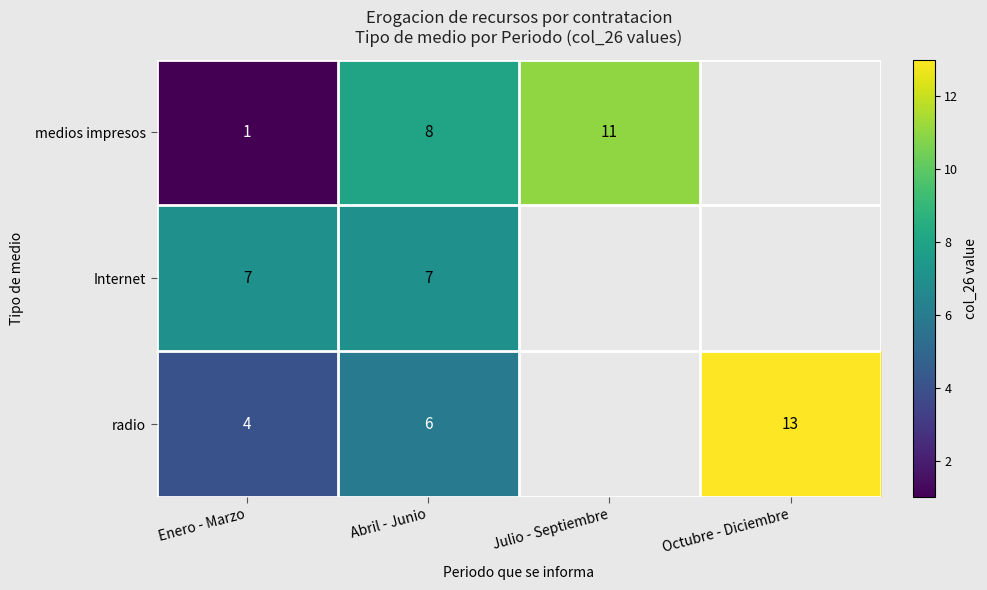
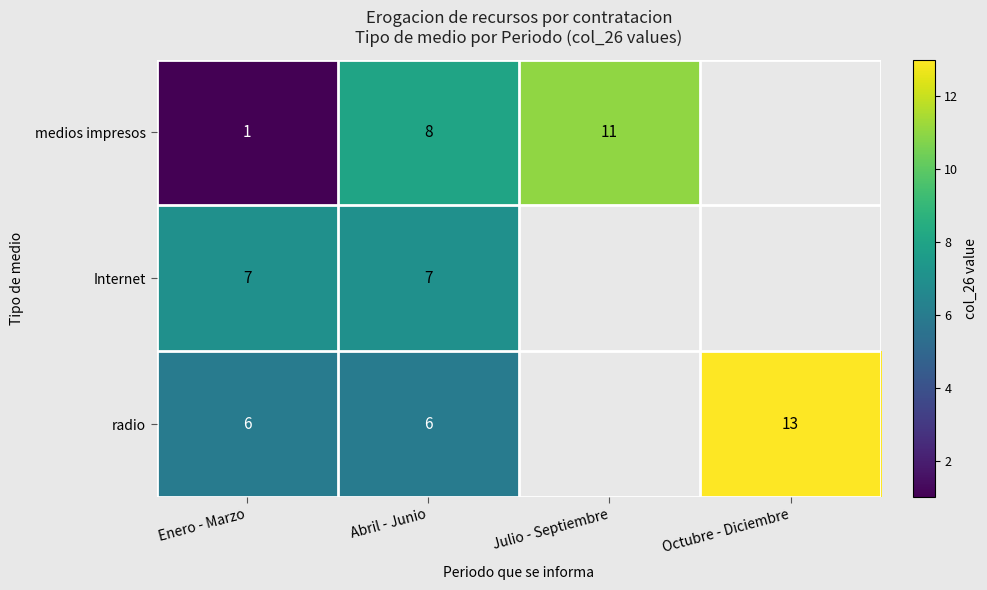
radio, Enero - Marzo: 4 -> 6
